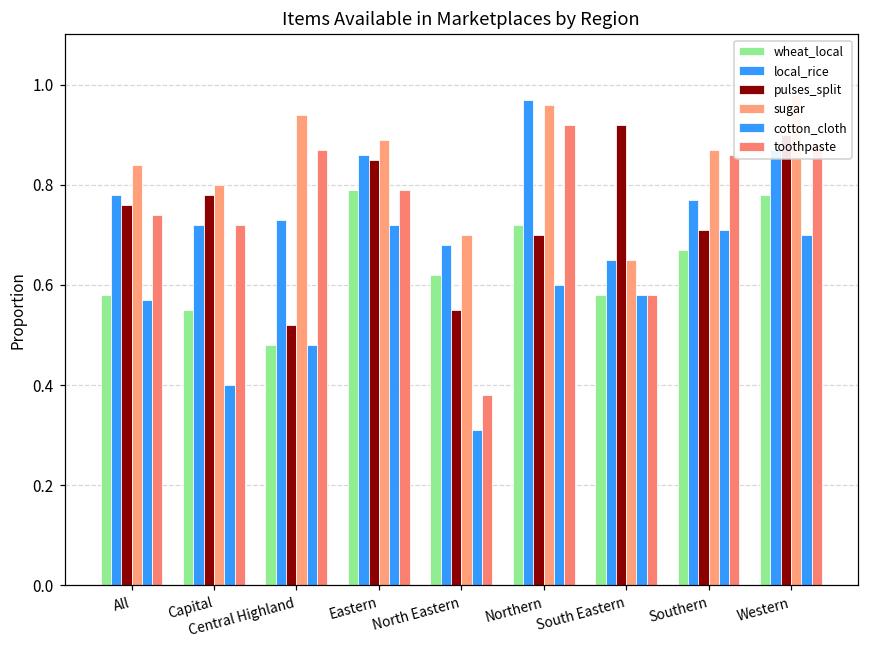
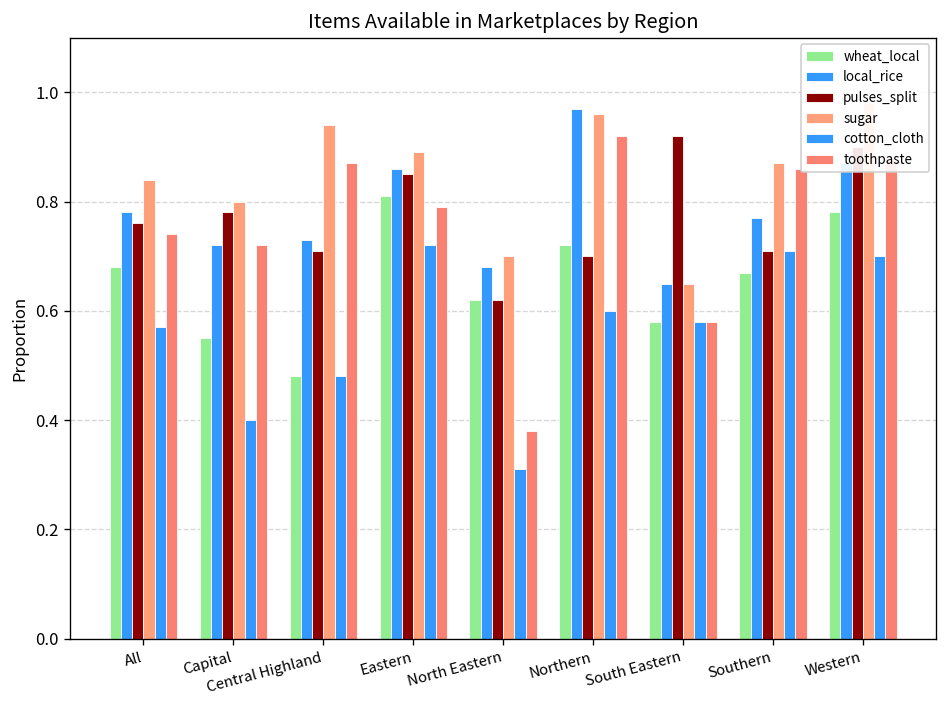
wheat_local, All: 0.58 -> 0.68
pulses_split, Central Highland: 0.52 -> 0.71
wheat_local, Eastern: 0.79 -> 0.81
pulses_split, North Eastern: 0.55 -> 0.62
